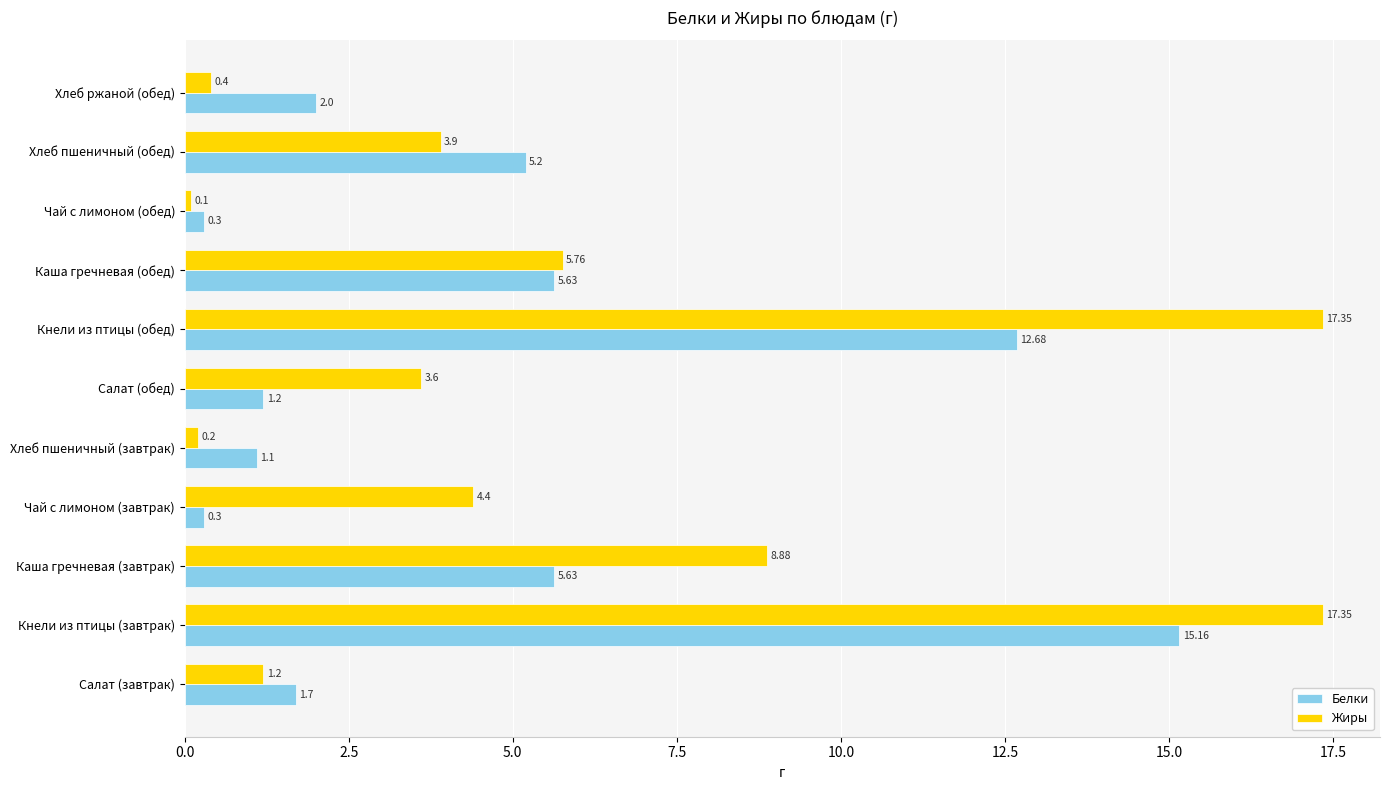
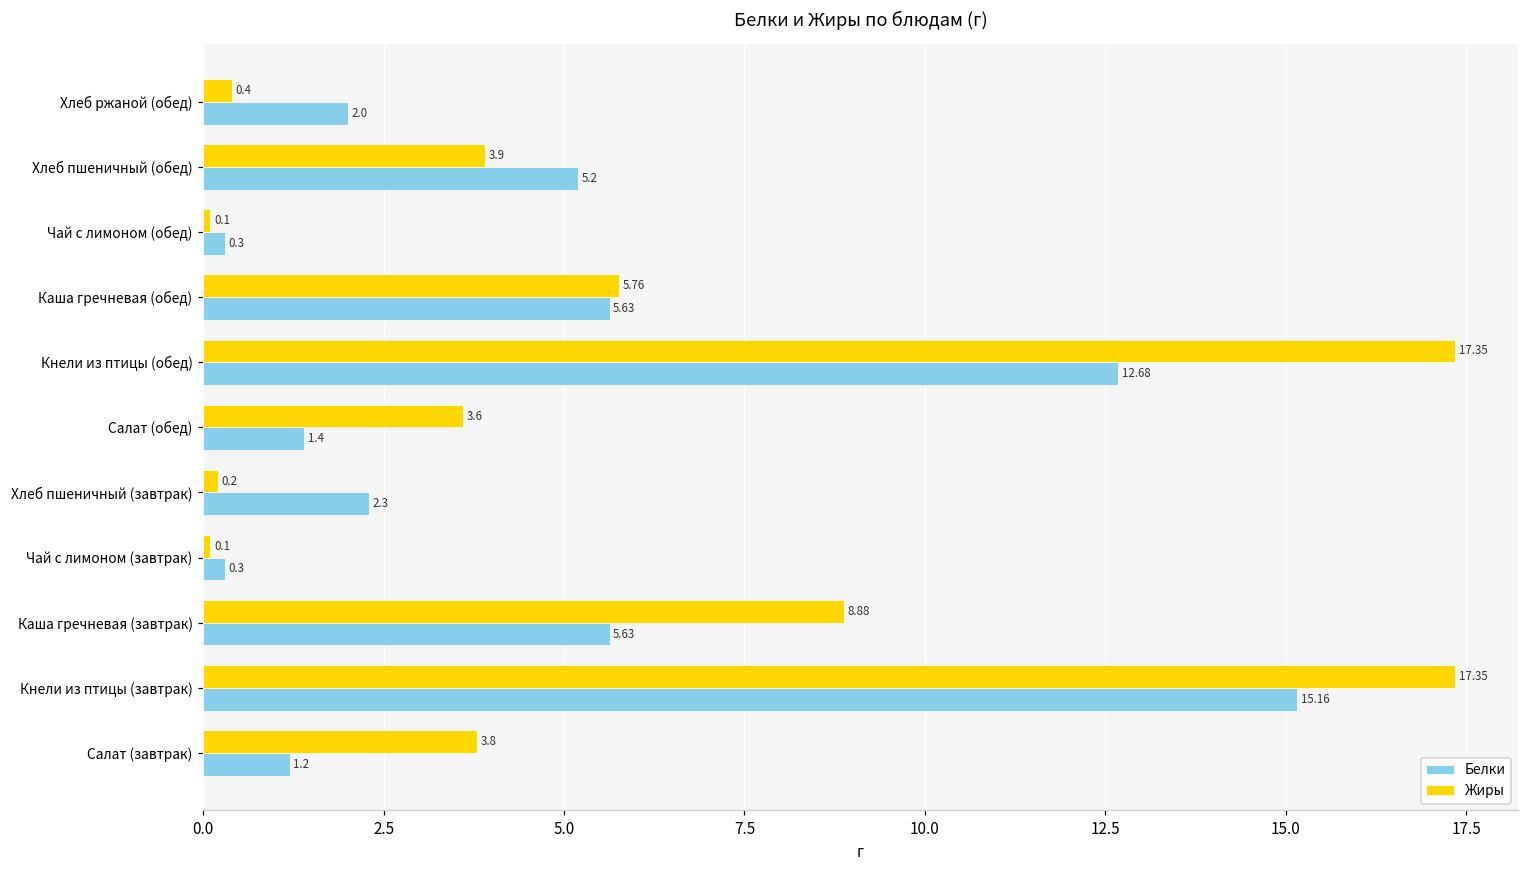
Белки, Салат (обед): 1.2 -> 1.4
Белки, Хлеб пшеничный (завтрак): 1.1 -> 2.3
Жиры, Чай с лимоном (завтрак): 4.4 -> 0.1
Жиры, Салат (завтрак): 1.2 -> 3.8
Белки, Салат (завтрак): 1.7 -> 1.2
